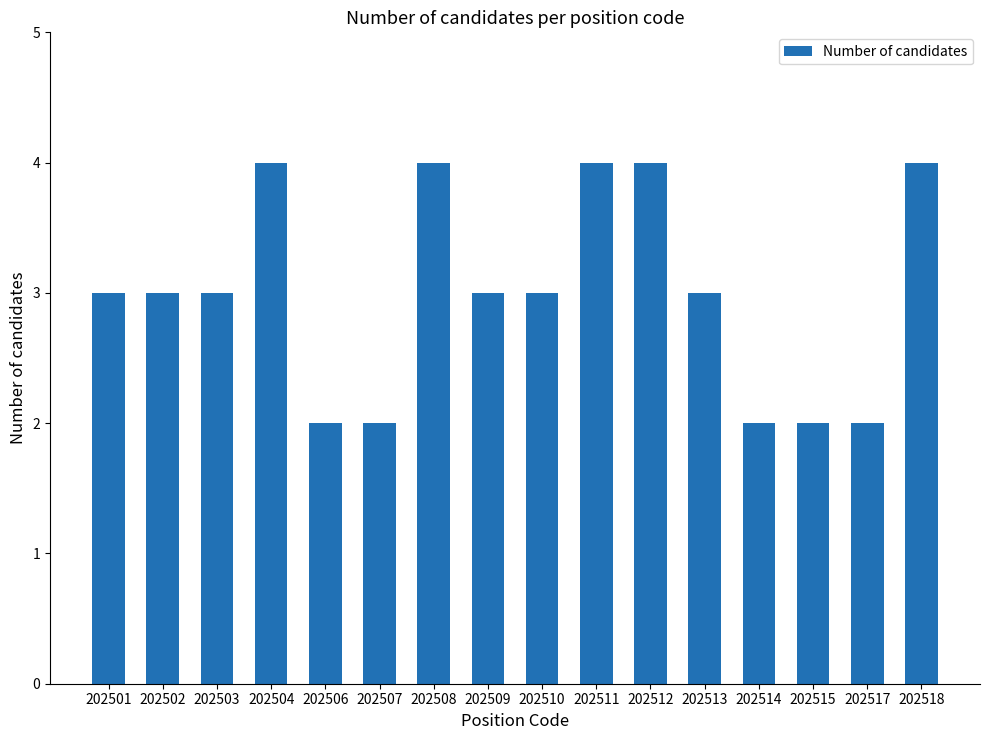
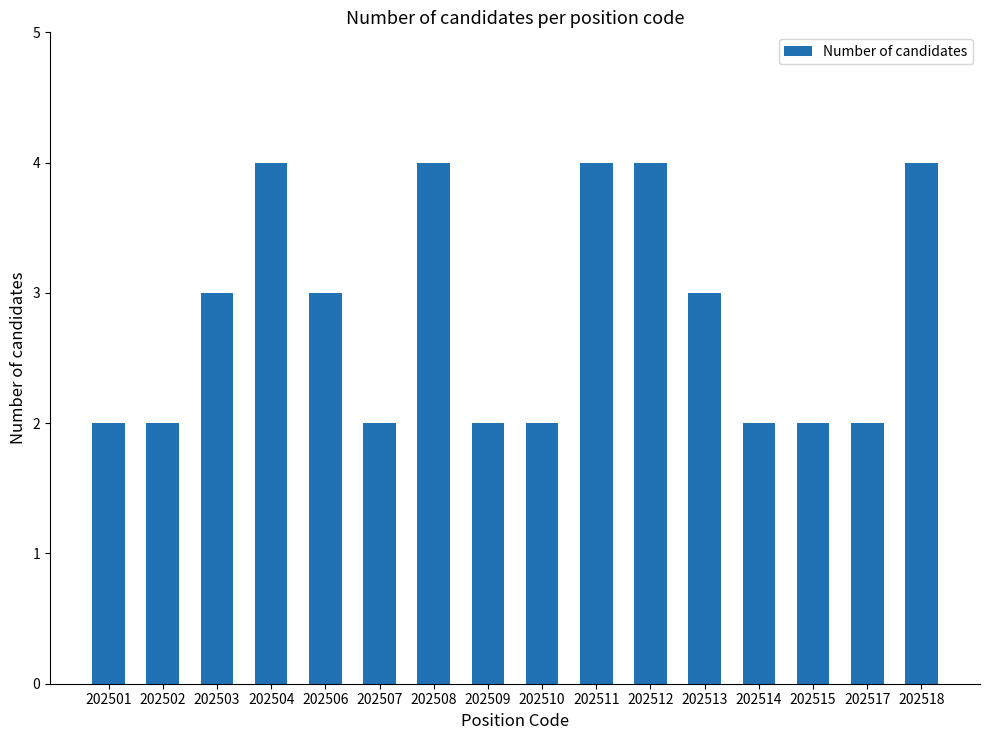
202501: 3 -> 2
202502: 3 -> 2
202506: 2 -> 3
202509: 3 -> 2
202510: 3 -> 2
